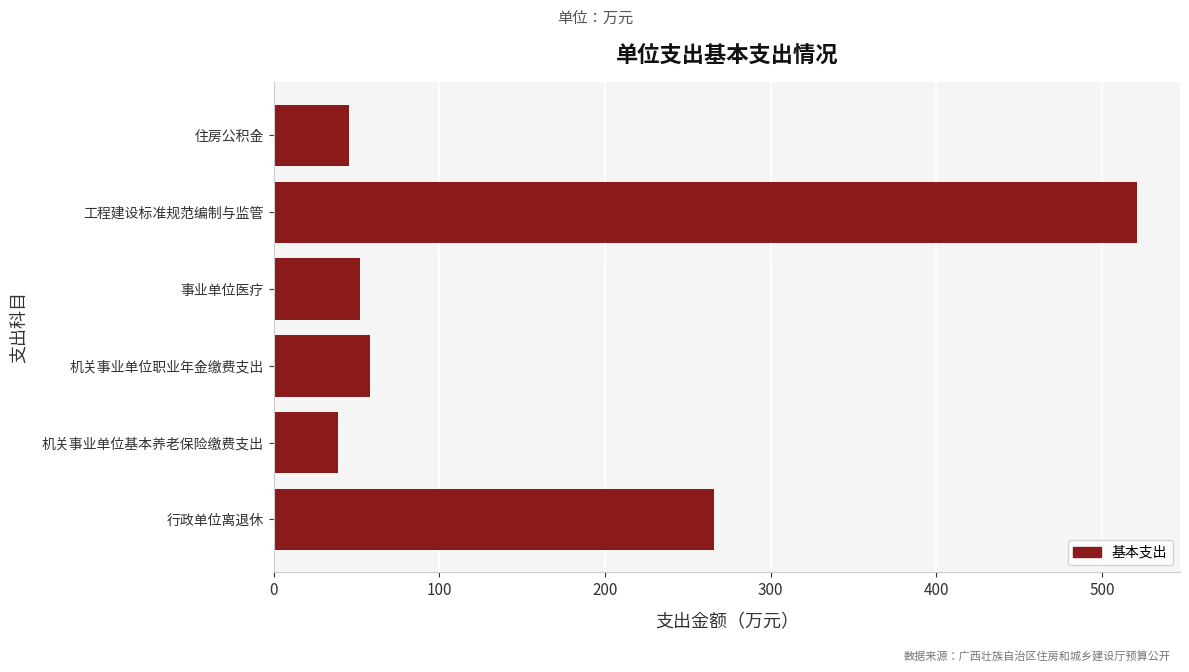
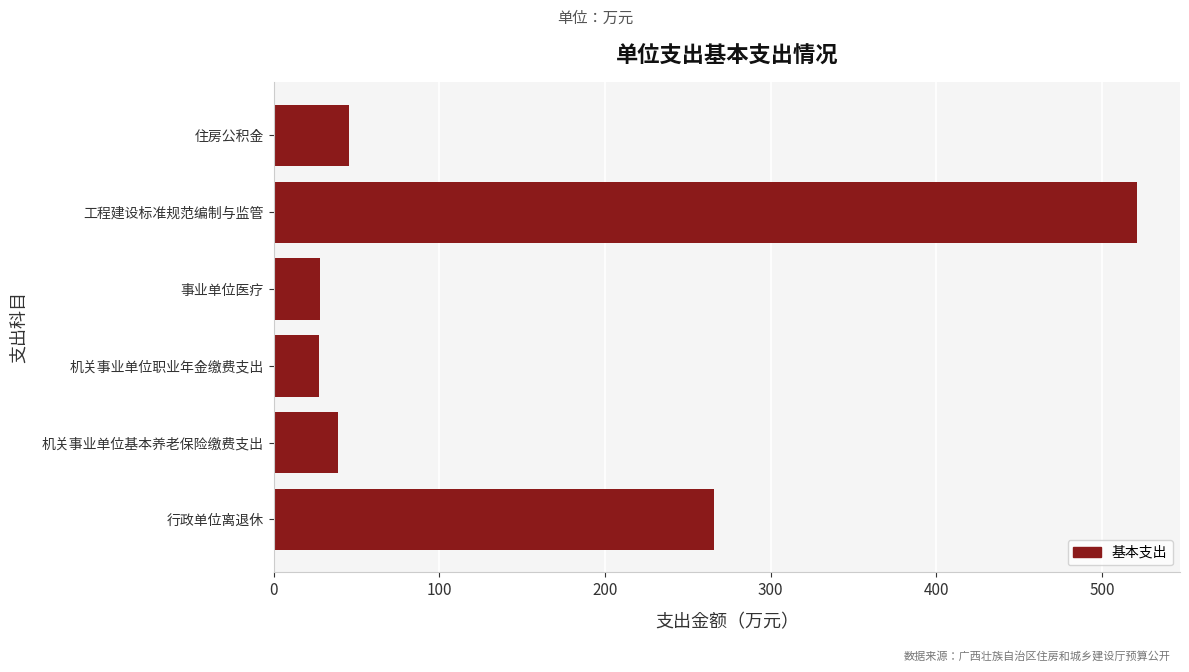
事业单位医疗: 52 -> 28
机关事业单位职业年金缴费支出: 58 -> 28
